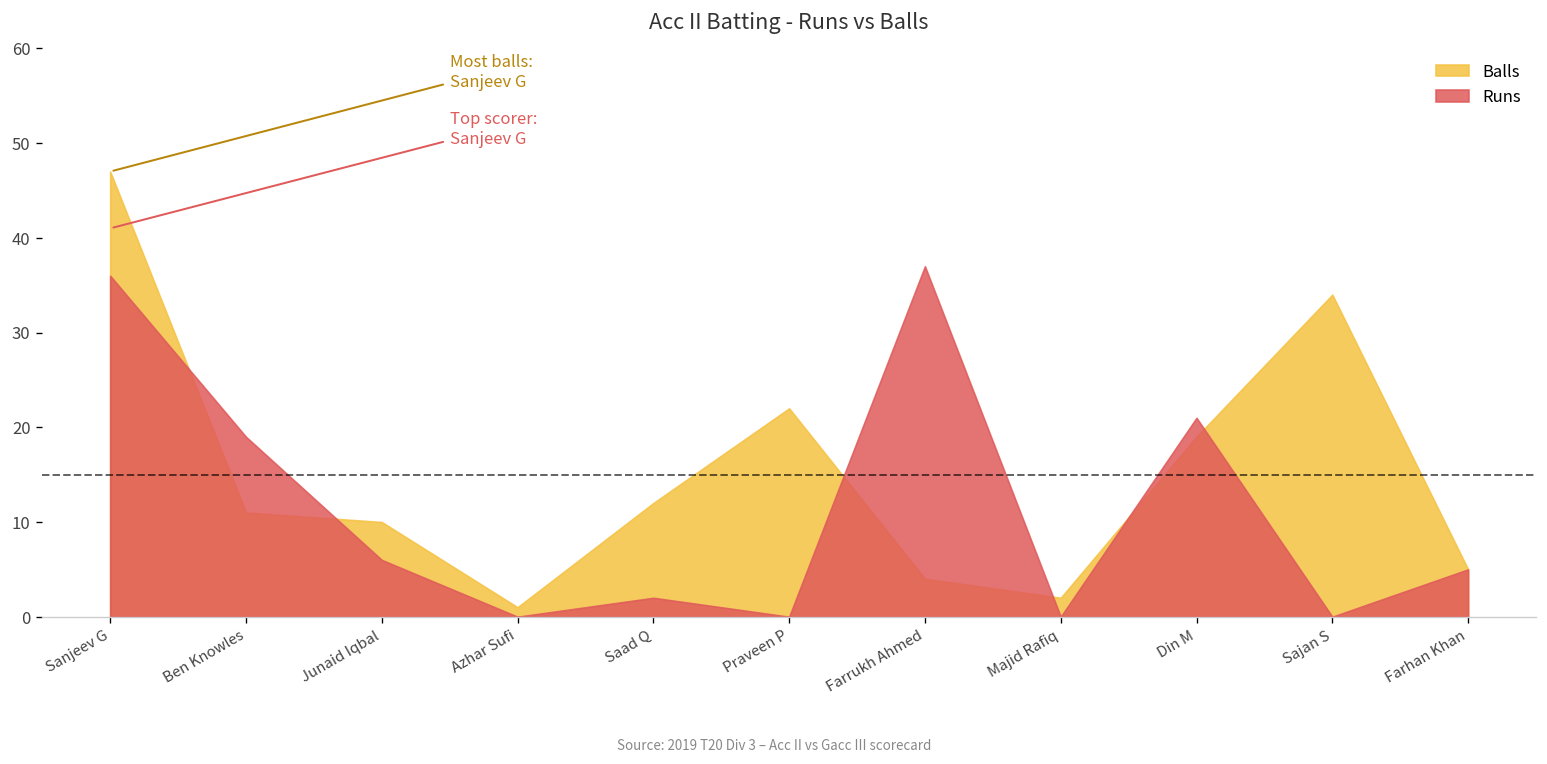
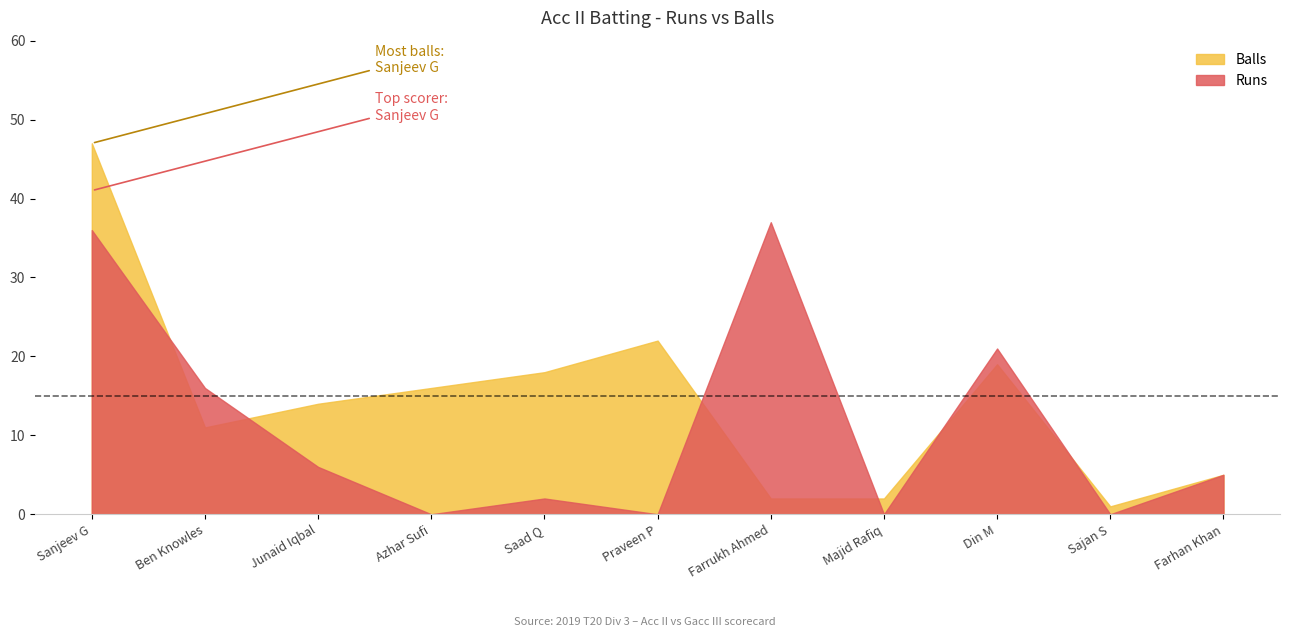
Runs, Ben Knowles: 19 -> 16
Balls, Junaid Iqbal: 10 -> 14
Balls, Azhar Sufi: 1 -> 16
Balls, Saad Q: 12 -> 18
Balls, Farrukh Ahmed: 4 -> 2
Balls, Sajan S: 34 -> 1
